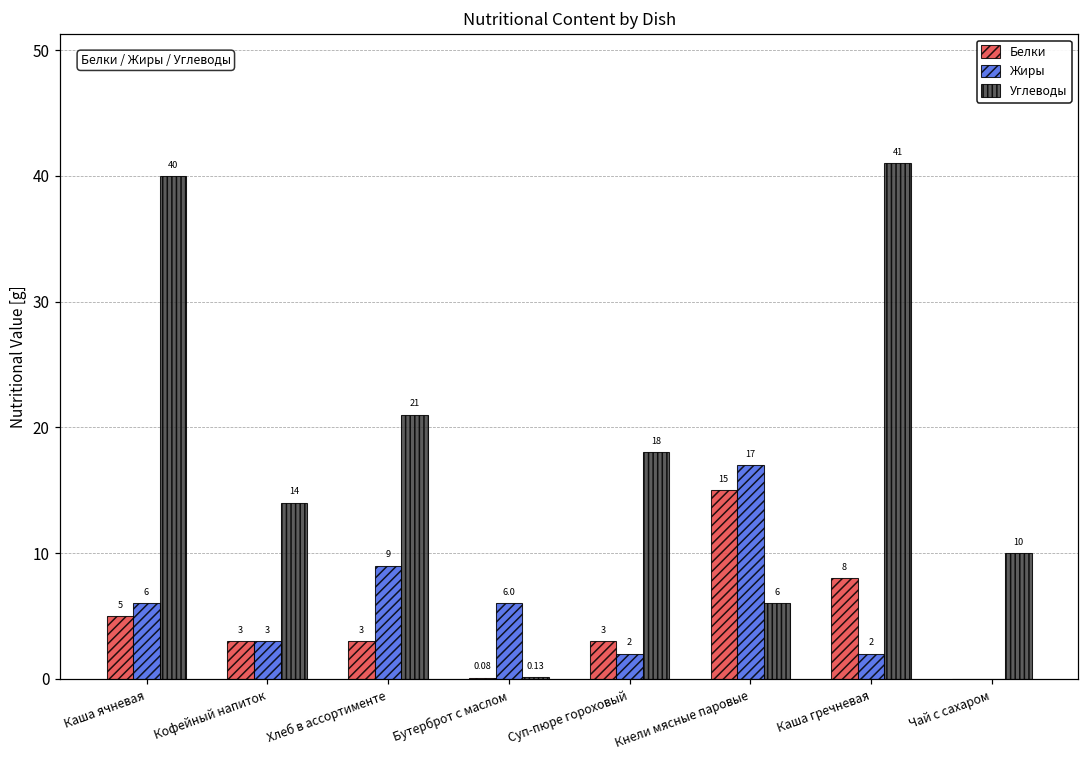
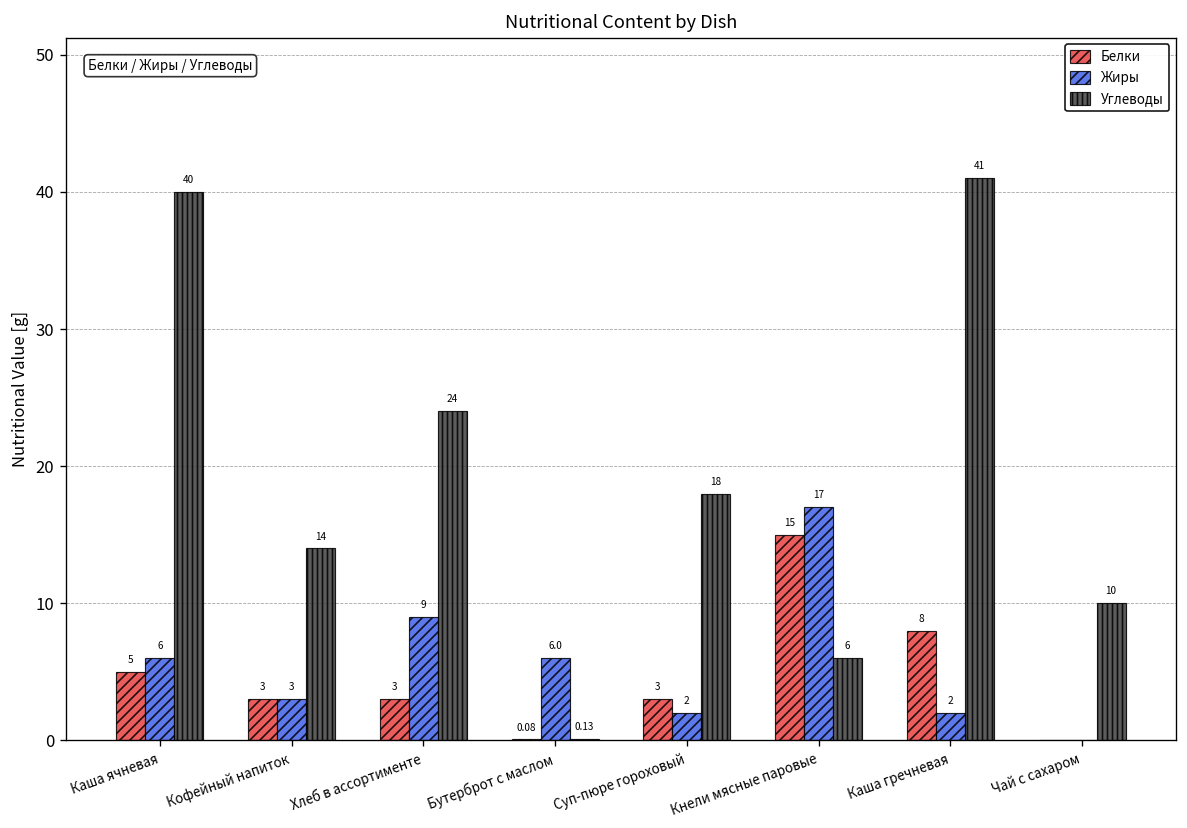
Углеводы, Хлеб в ассортименте: 21 -> 24
